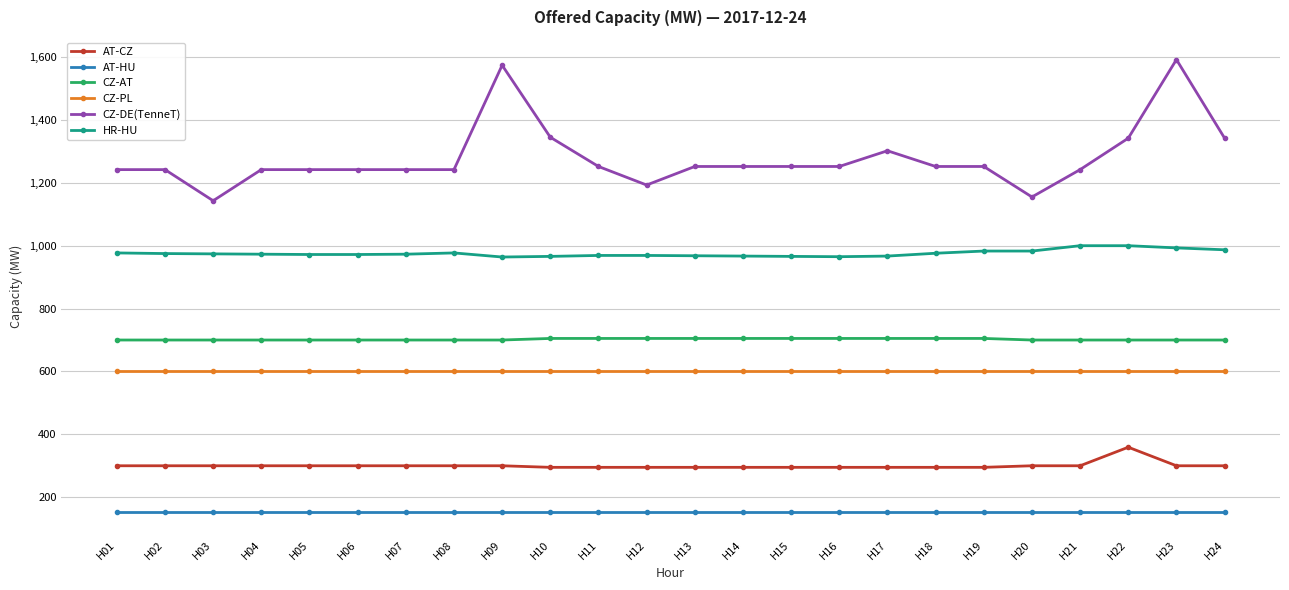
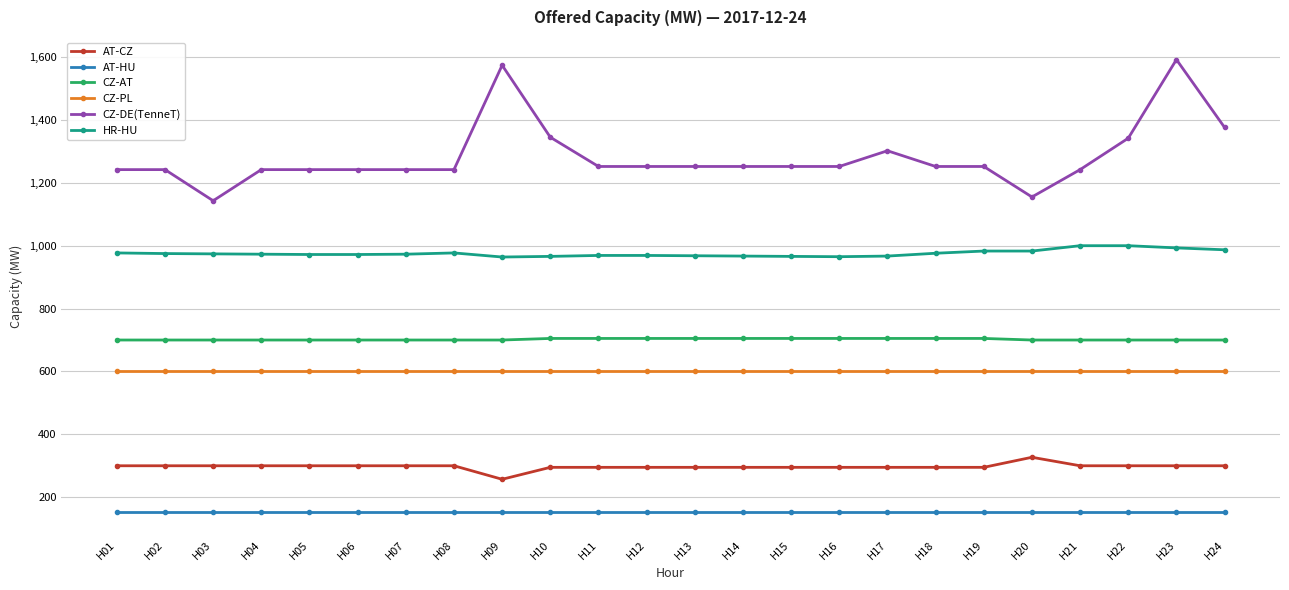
AT-CZ, H09: 300 -> 260
CZ-DE(TenneT), H12: 1,190 -> 1,250
AT-CZ, H20: 300 -> 330
AT-CZ, H22: 360 -> 300
CZ-DE(TenneT), H24: 1,340 -> 1,380
